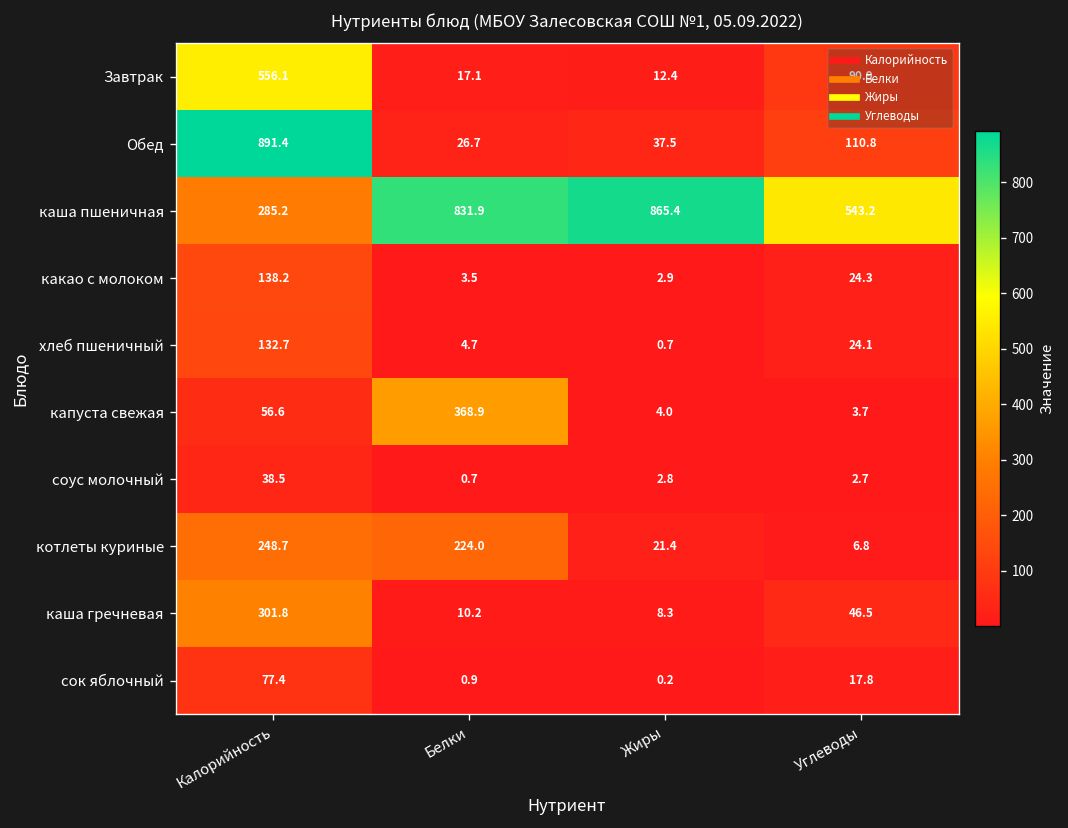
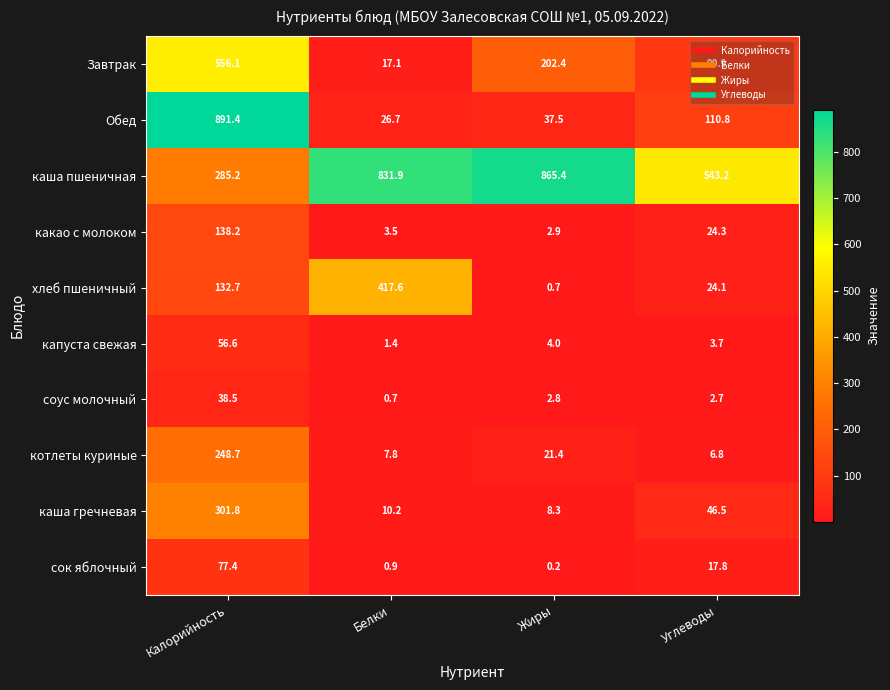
Завтрак, Жиры: 12.4 -> 202.4
хлеб пшеничный, Белки: 4.7 -> 417.6
капуста свежая, Белки: 368.9 -> 1.4
котлеты куриные, Белки: 224.0 -> 7.8
